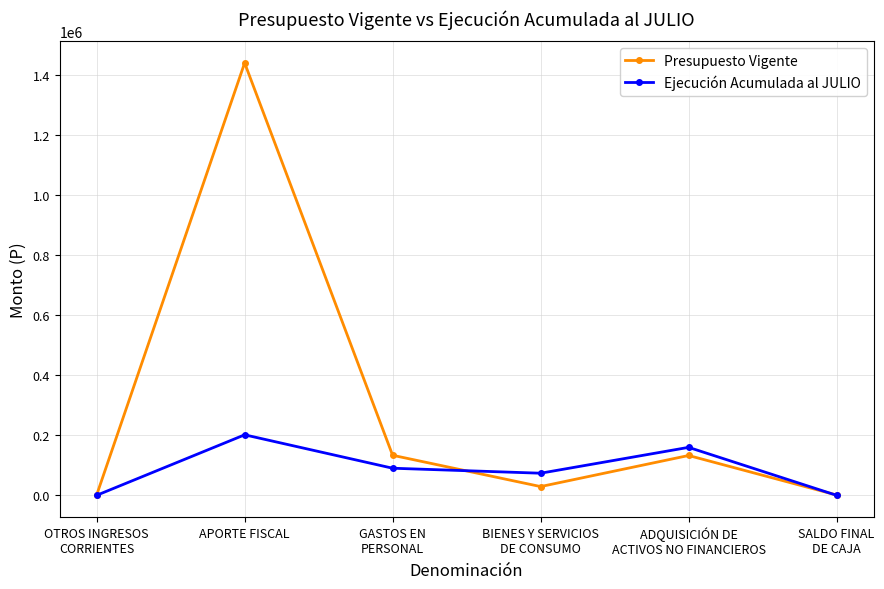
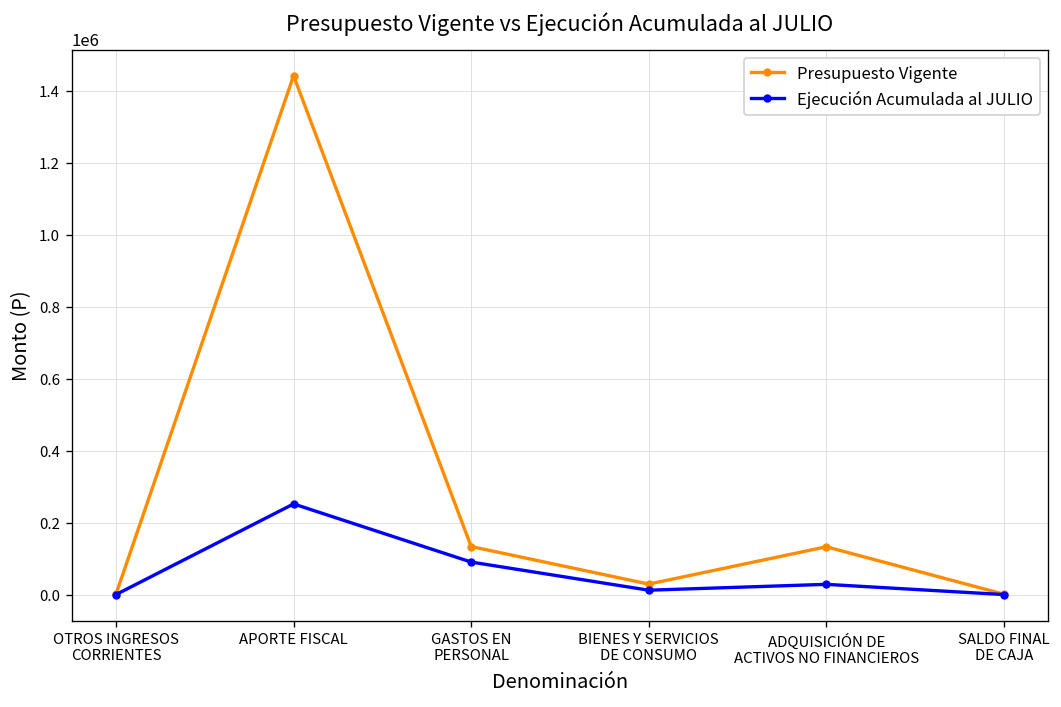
Ejecución Acumulada al JULIO, APORTE FISCAL: 200000 -> 250000
Ejecución Acumulada al JULIO, BIENES Y SERVICIOS DE CONSUMO: 70000 -> 10000
Ejecución Acumulada al JULIO, ADQUISICIÓN DE ACTIVOS NO FINANCIEROS: 160000 -> 30000
